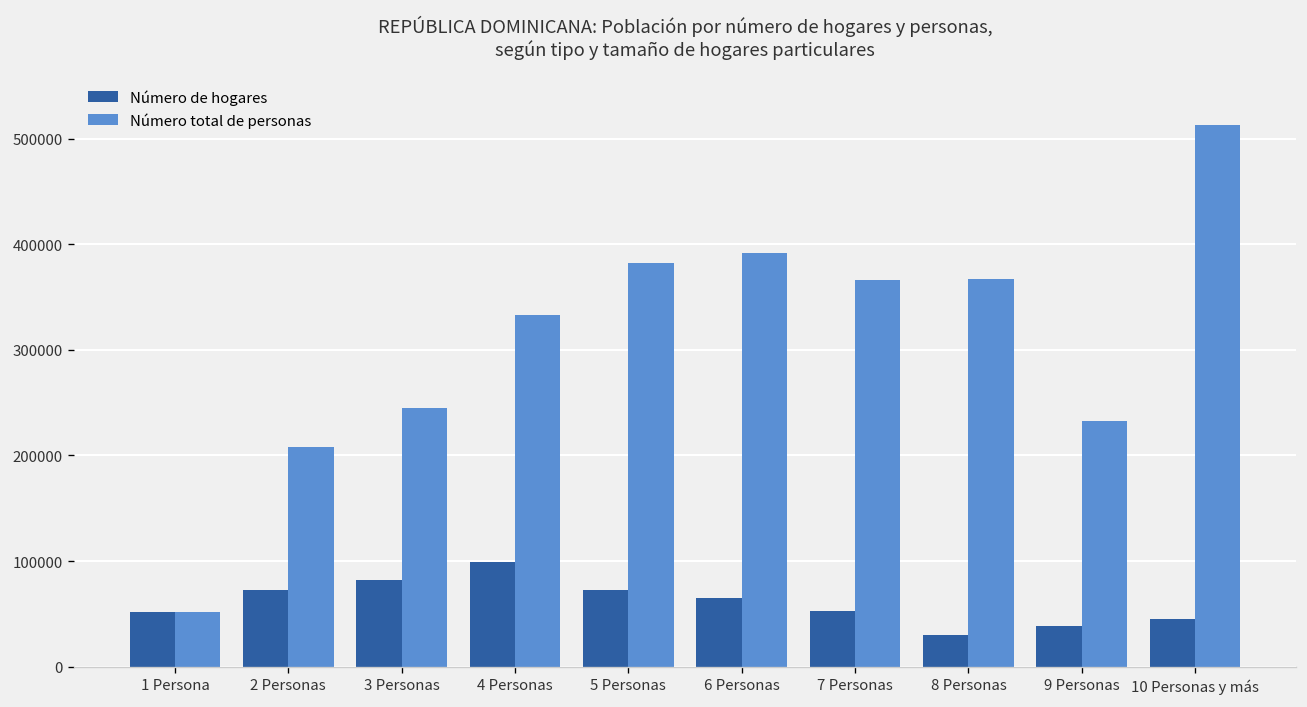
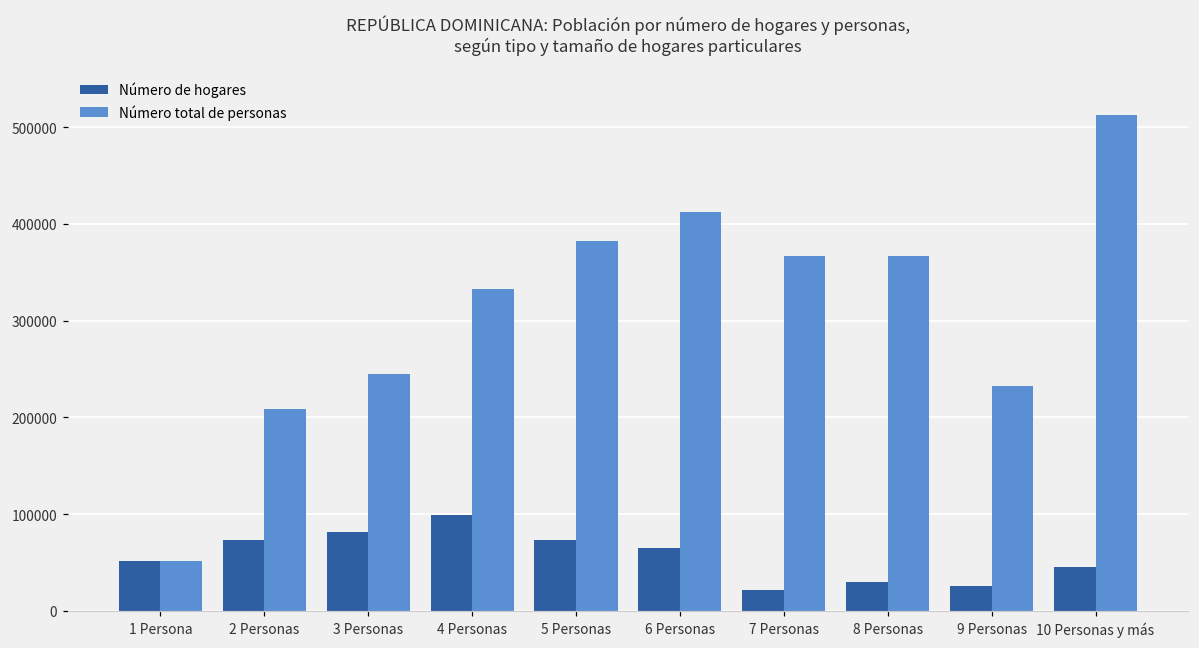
Número total de personas, 6 Personas: 390000 -> 410000
Número de hogares, 7 Personas: 50000 -> 20000
Número de hogares, 9 Personas: 40000 -> 30000
